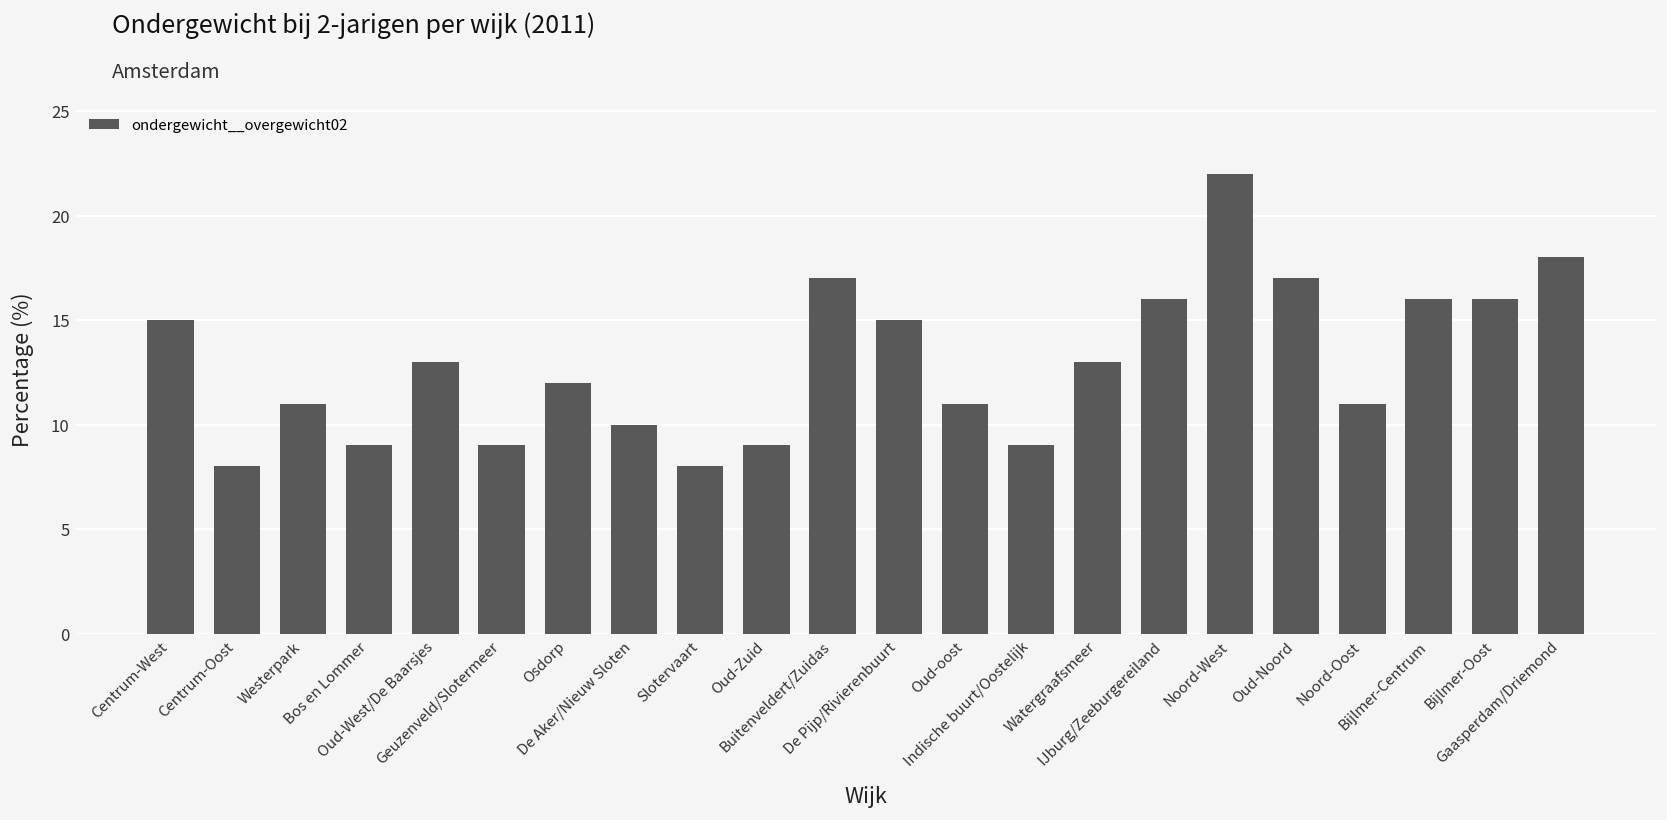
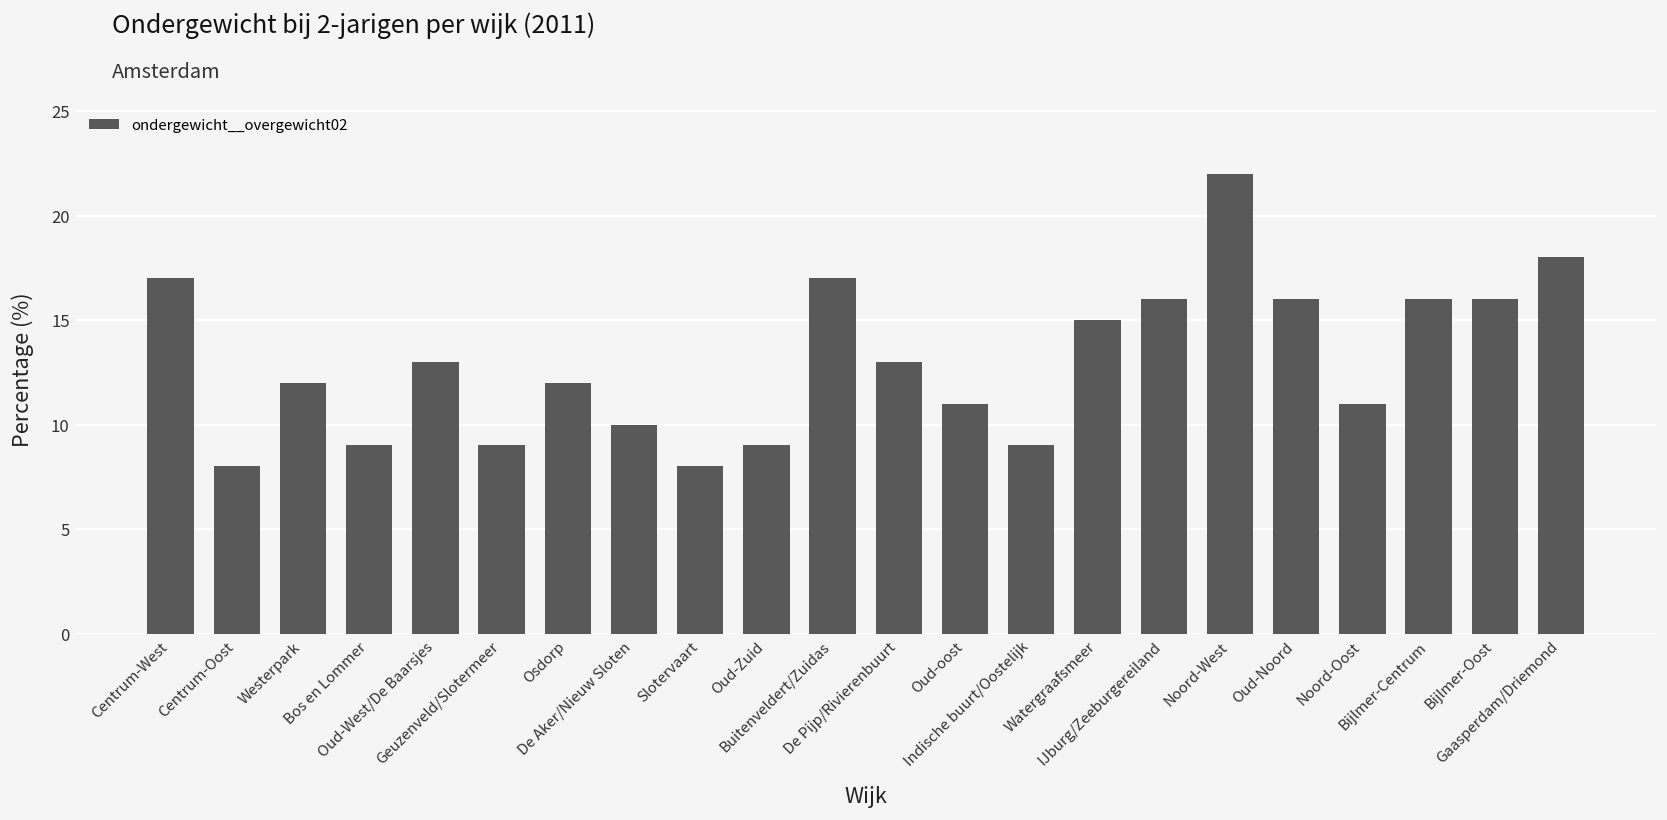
Centrum-West: 15 -> 17
Westerpark: 11 -> 12
De Pijp/Rivierenbuurt: 15 -> 13
Watergraafsmeer: 13 -> 15
Oud-Noord: 17 -> 16
